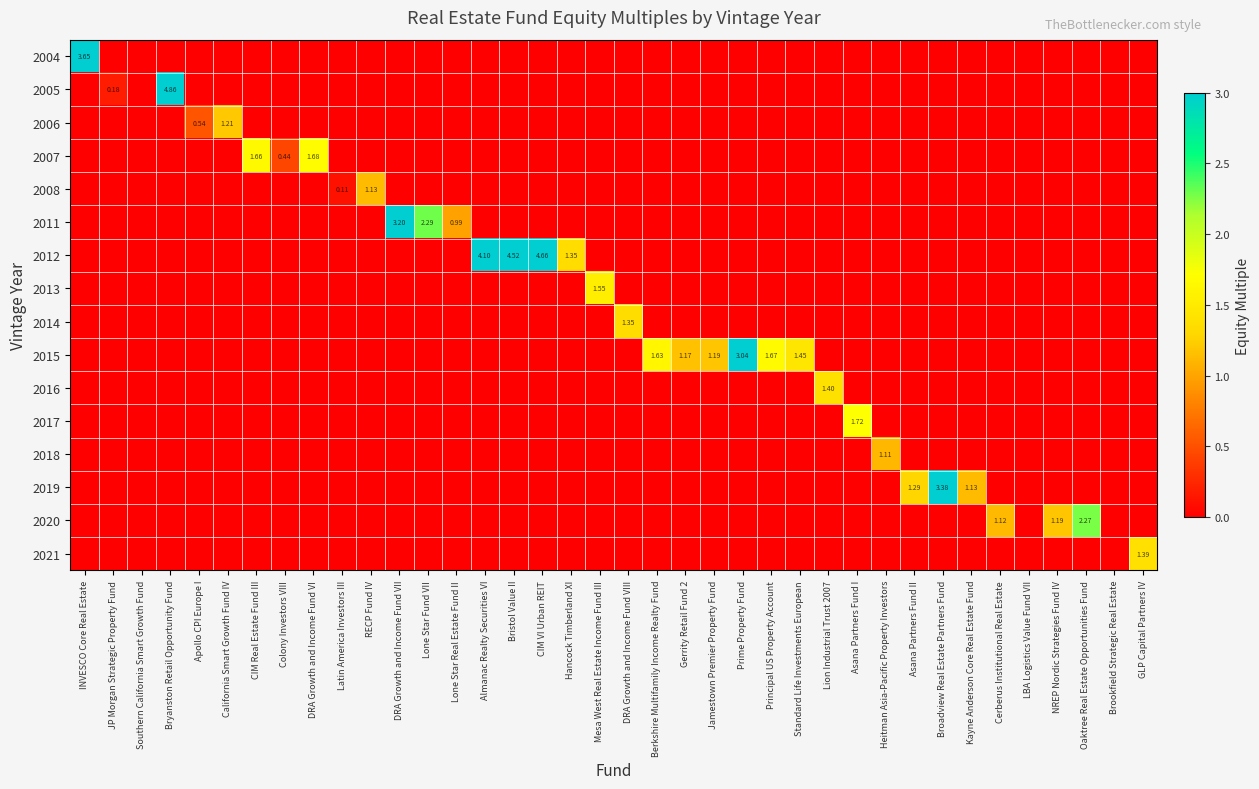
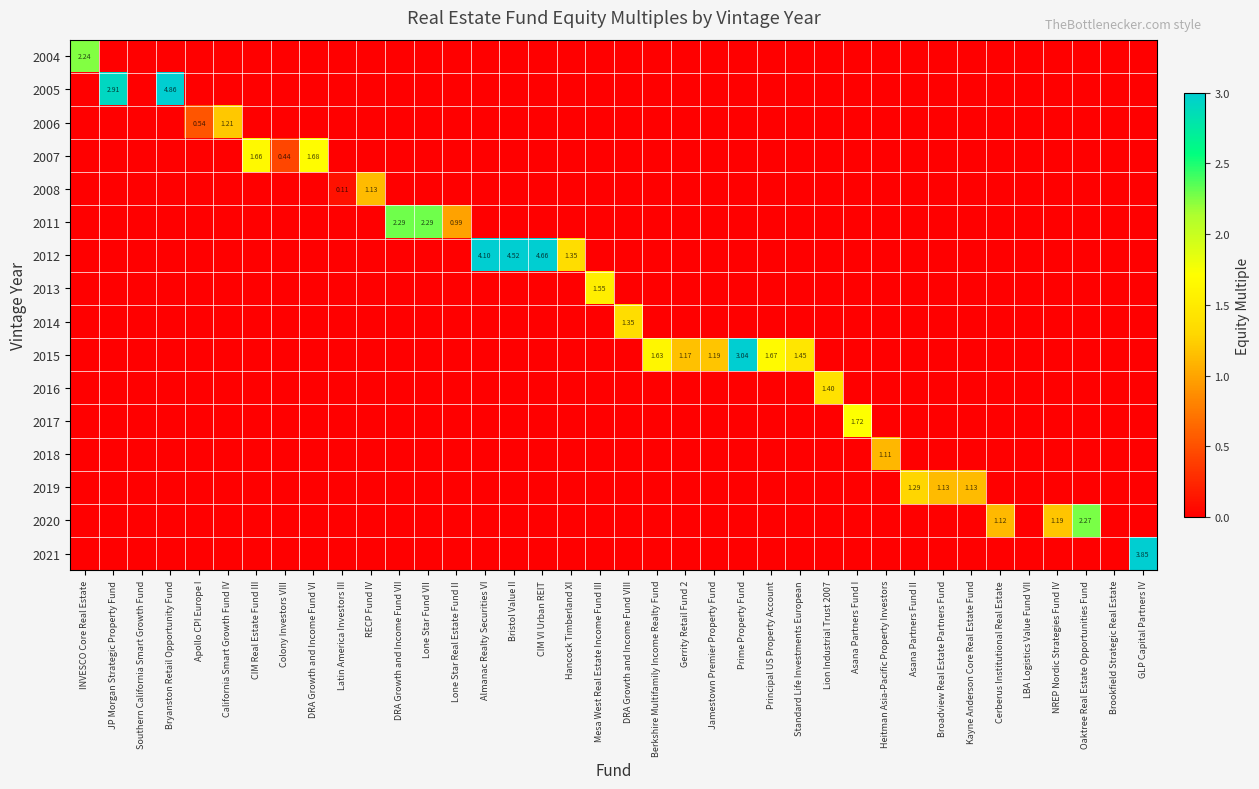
2004, INVESCO Core Real Estate: 3.65 -> 2.24
2005, JP Morgan Strategic Property Fund: 0.18 -> 2.91
2011, DRA Growth and Income Fund VII: 3.20 -> 2.29
2019, Broadview Real Estate Partners Fund: 3.38 -> 1.13
2021, GLP Capital Partners IV: 1.39 -> 3.85
